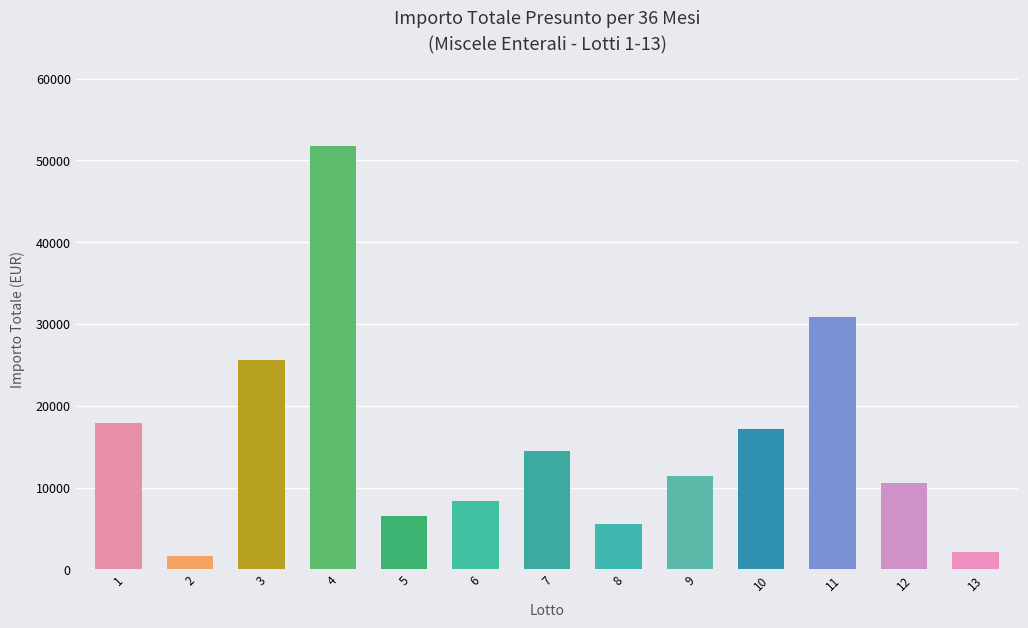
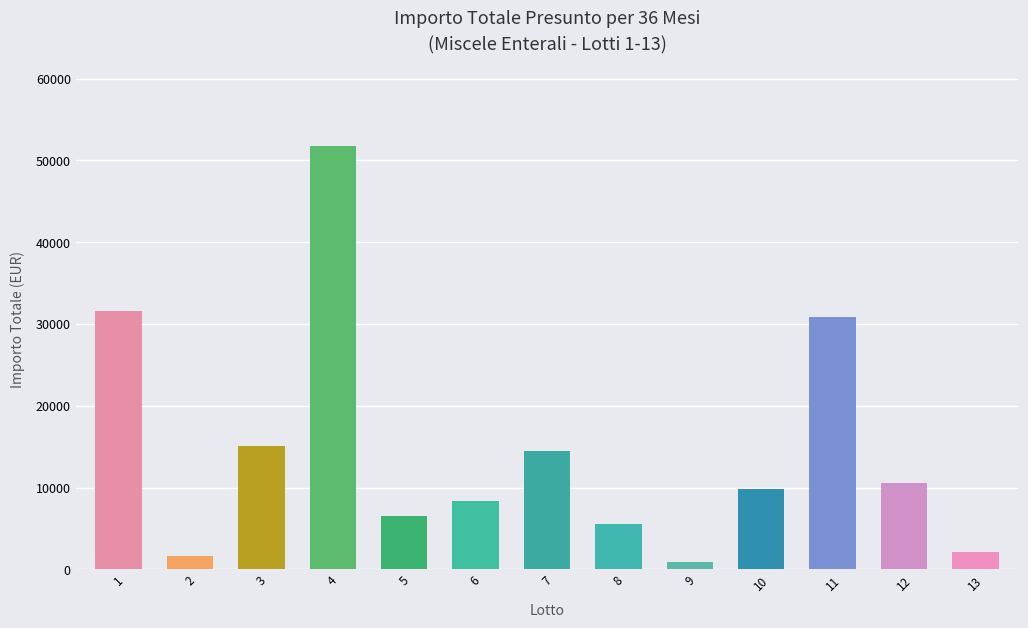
1: 18000 -> 32000
3: 26000 -> 15000
9: 11000 -> 1000
10: 17000 -> 10000
